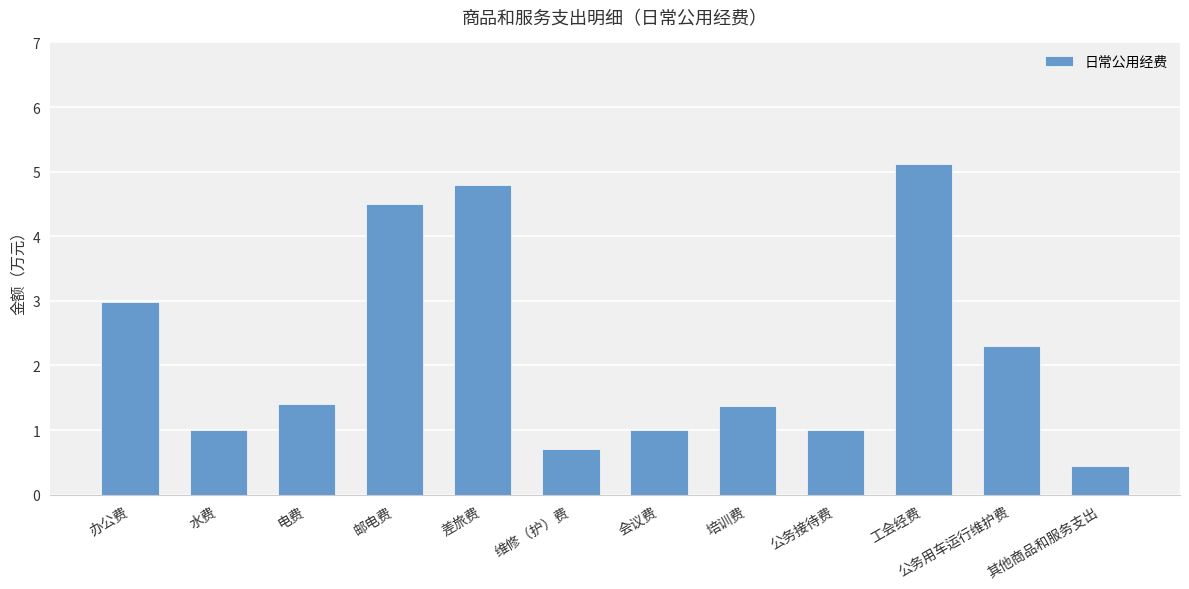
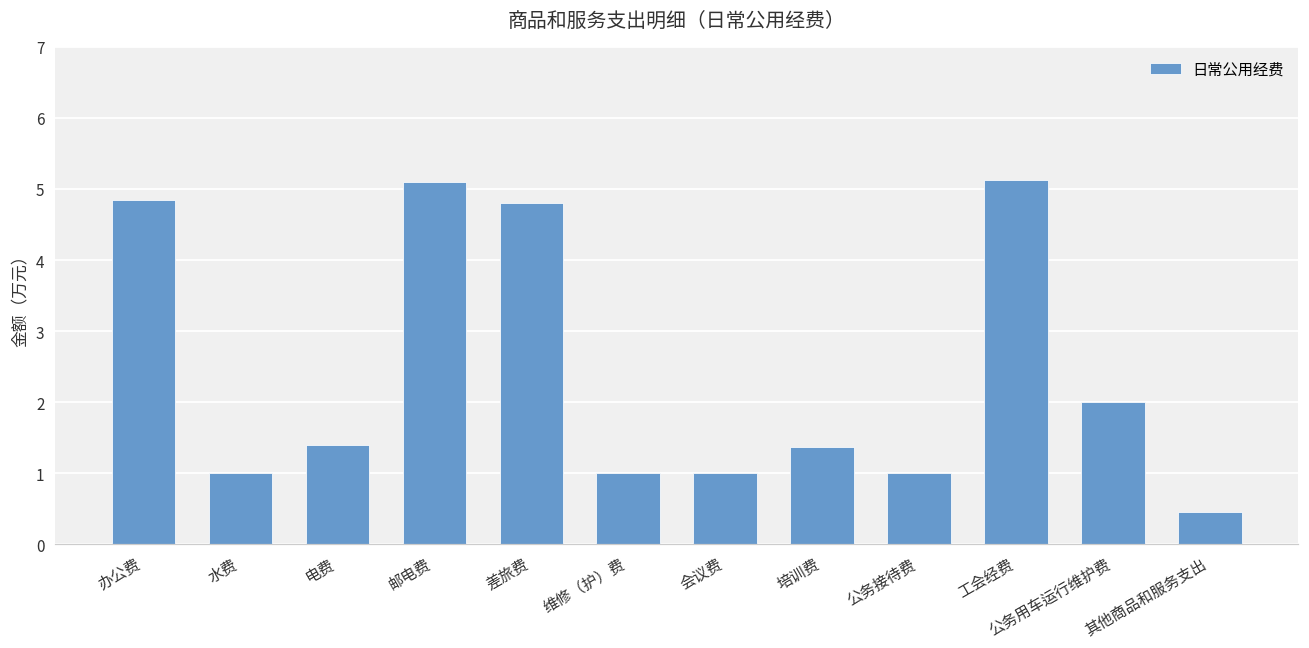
办公费: 3.0 -> 4.8
邮电费: 4.5 -> 5.1
维修（护）费: 0.7 -> 1.0
公务用车运行维护费: 2.3 -> 2.0
